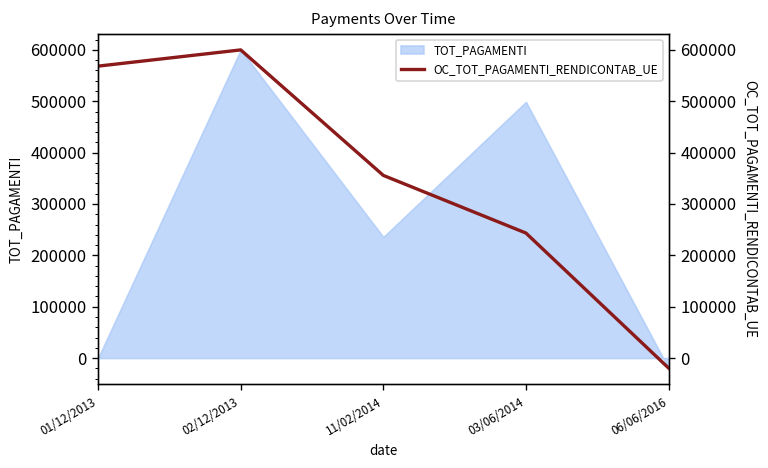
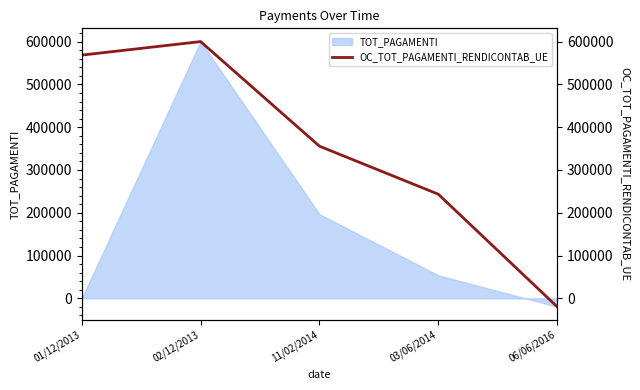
TOT_PAGAMENTI, 11/02/2014: 240000 -> 200000
TOT_PAGAMENTI, 03/06/2014: 500000 -> 50000
